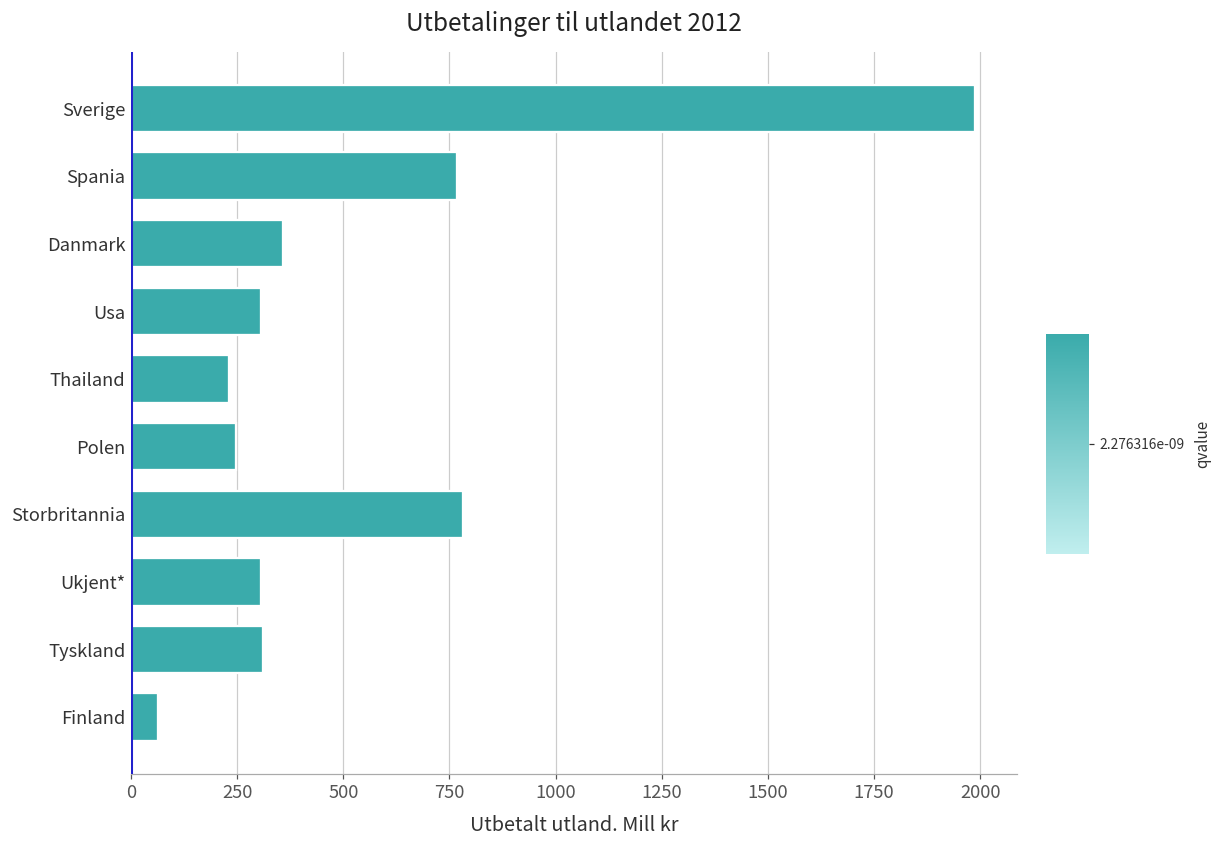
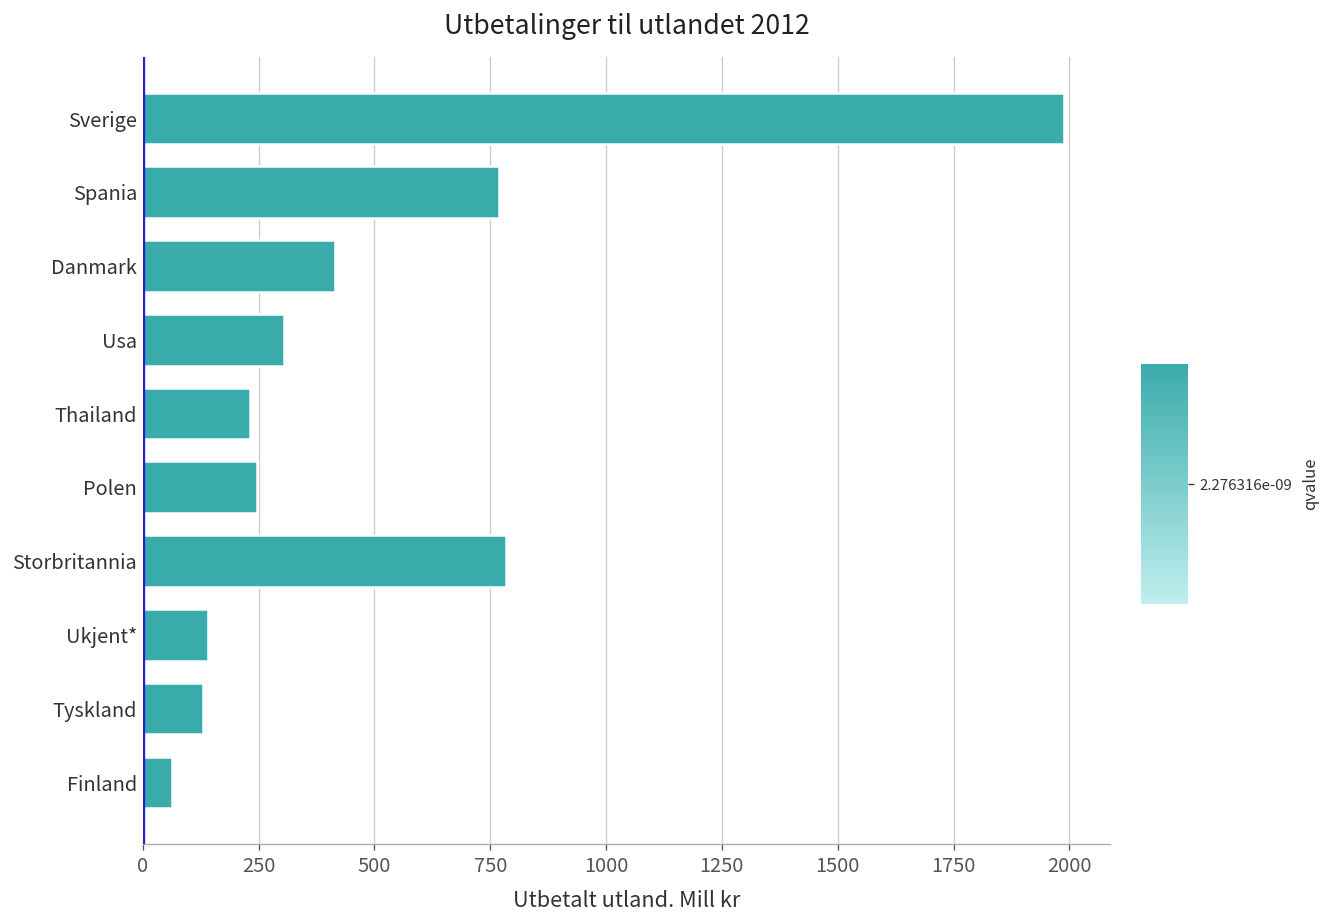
Danmark: 360 -> 420
Ukjent*: 310 -> 140
Tyskland: 310 -> 130
